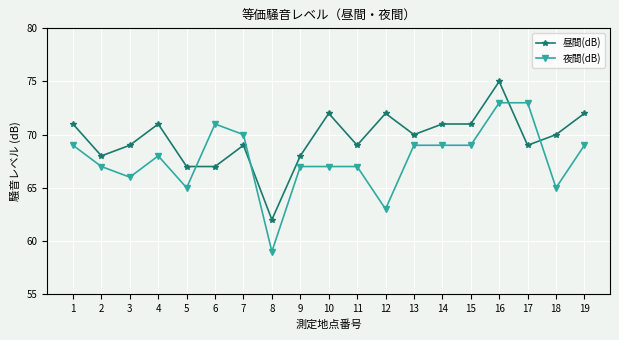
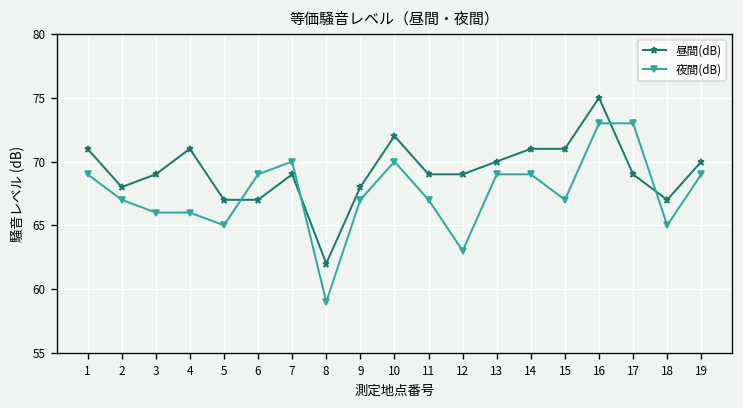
夜間(dB), 4: 68 -> 66
夜間(dB), 6: 71 -> 69
夜間(dB), 10: 67 -> 70
昼間(dB), 12: 72 -> 69
夜間(dB), 15: 69 -> 67
昼間(dB), 18: 70 -> 67
昼間(dB), 19: 72 -> 70
